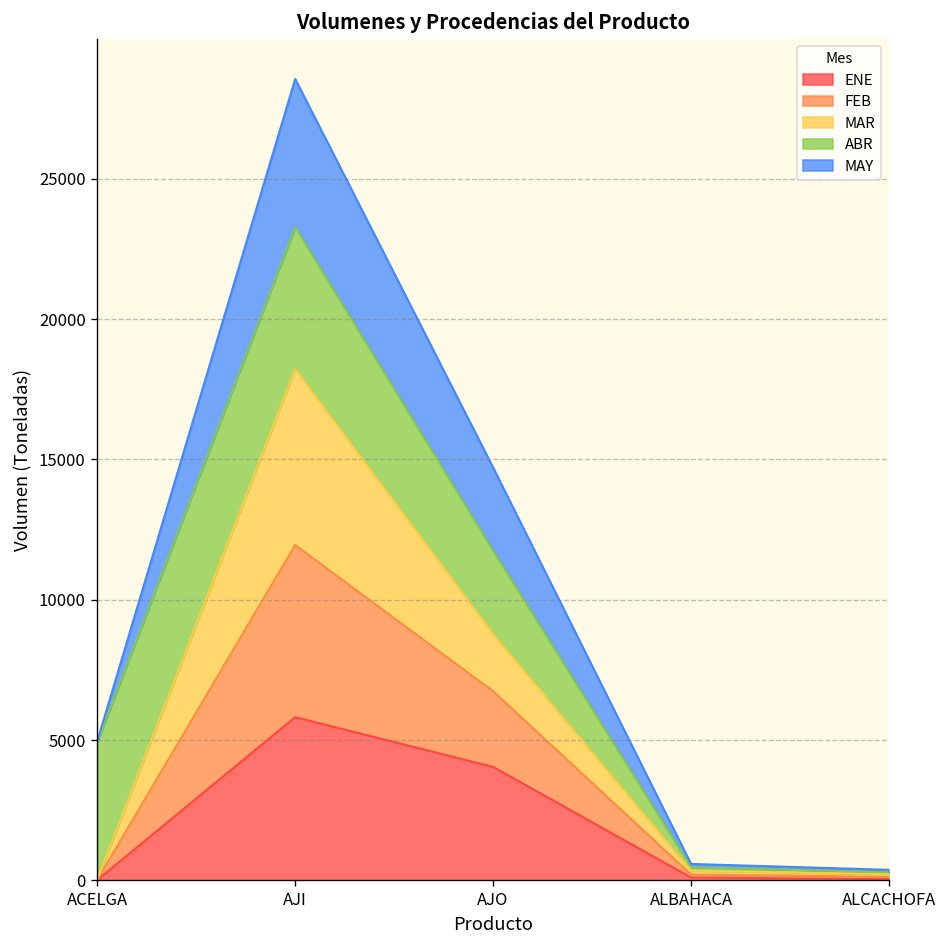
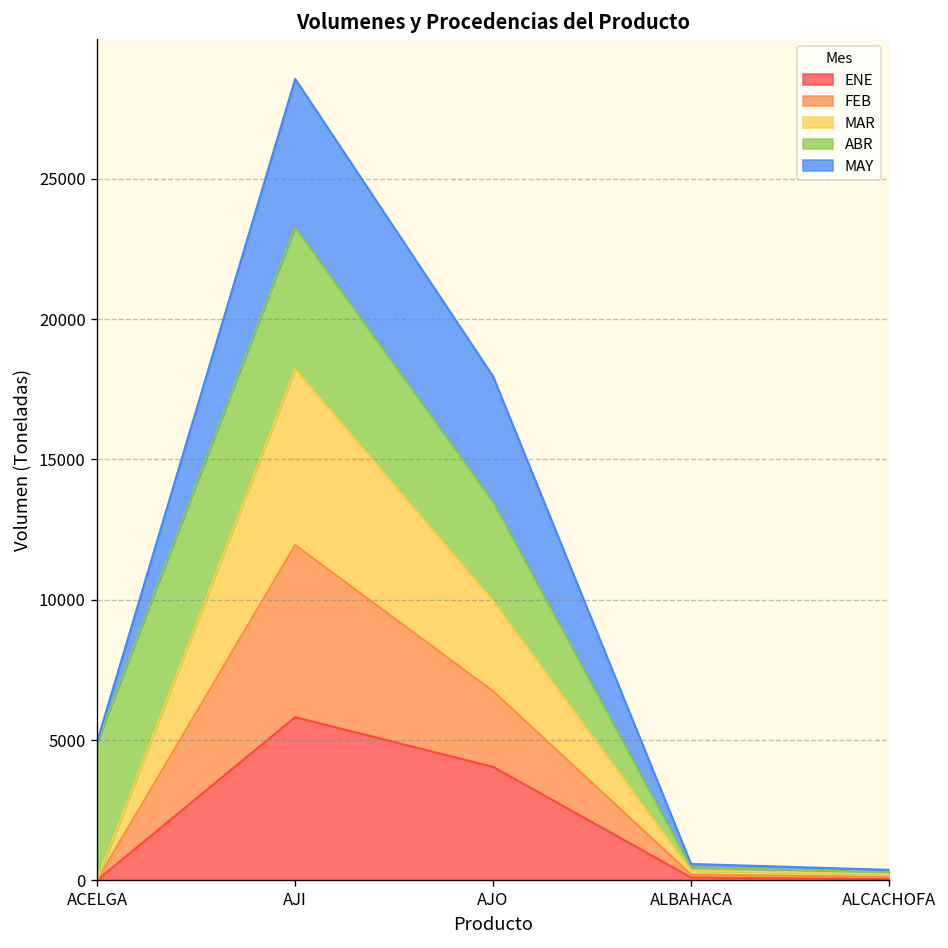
MAR, AJO: 2000 -> 3200
ABR, AJO: 3000 -> 3500
MAY, AJO: 3000 -> 4500
